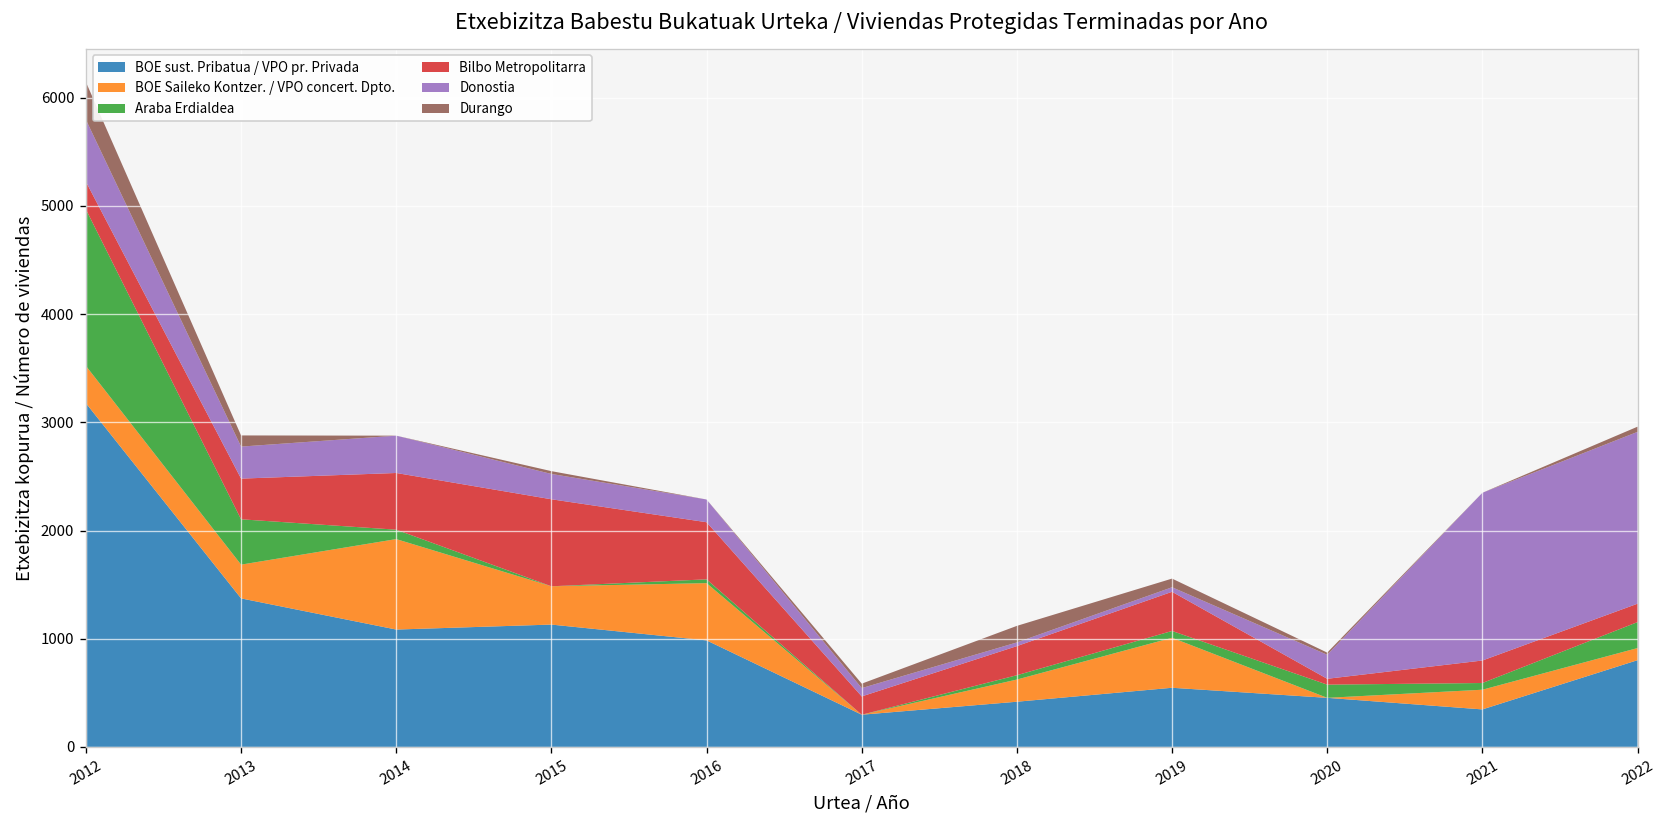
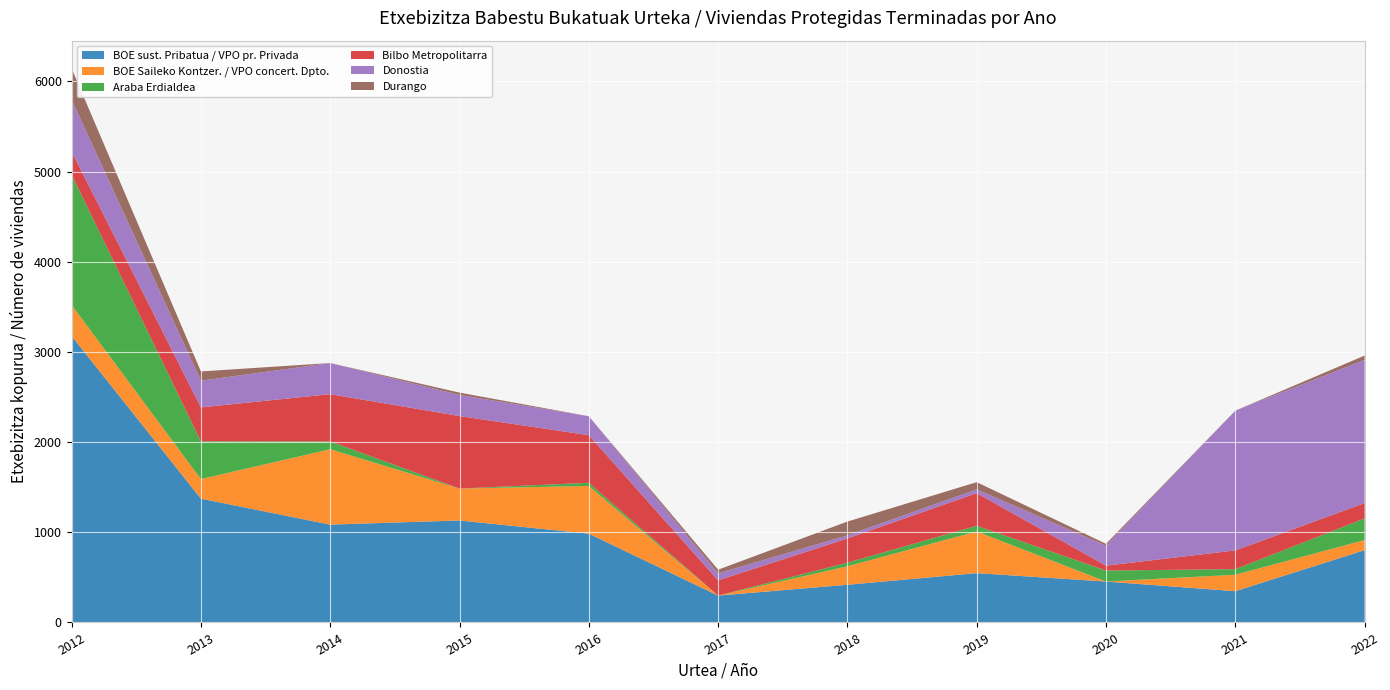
BOE Saileko Kontzer. / VPO concert. Dpto., 2013: 300 -> 200
